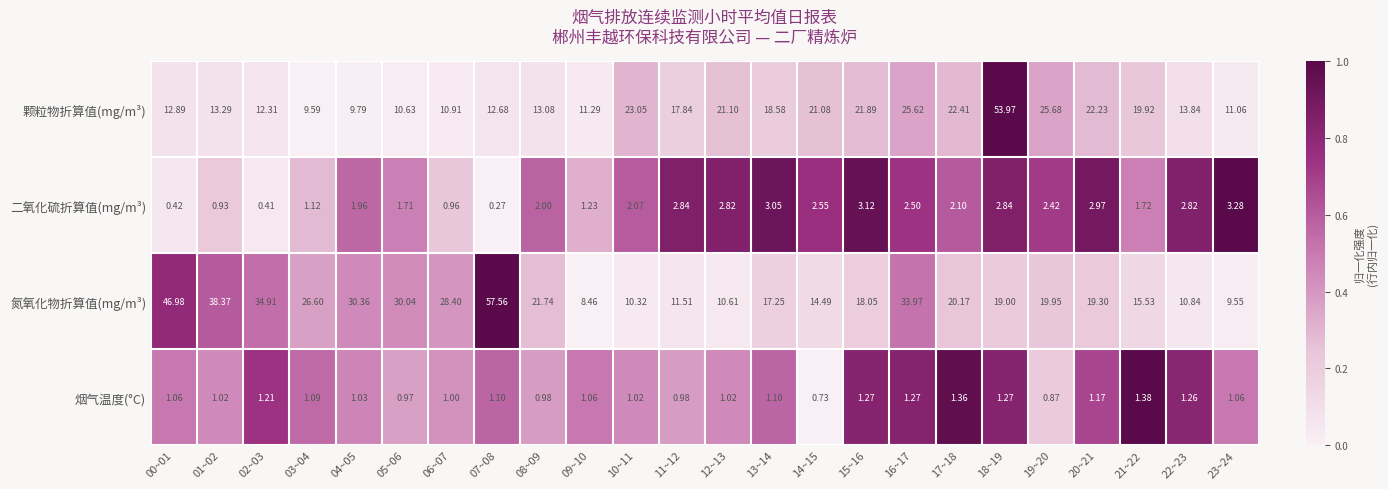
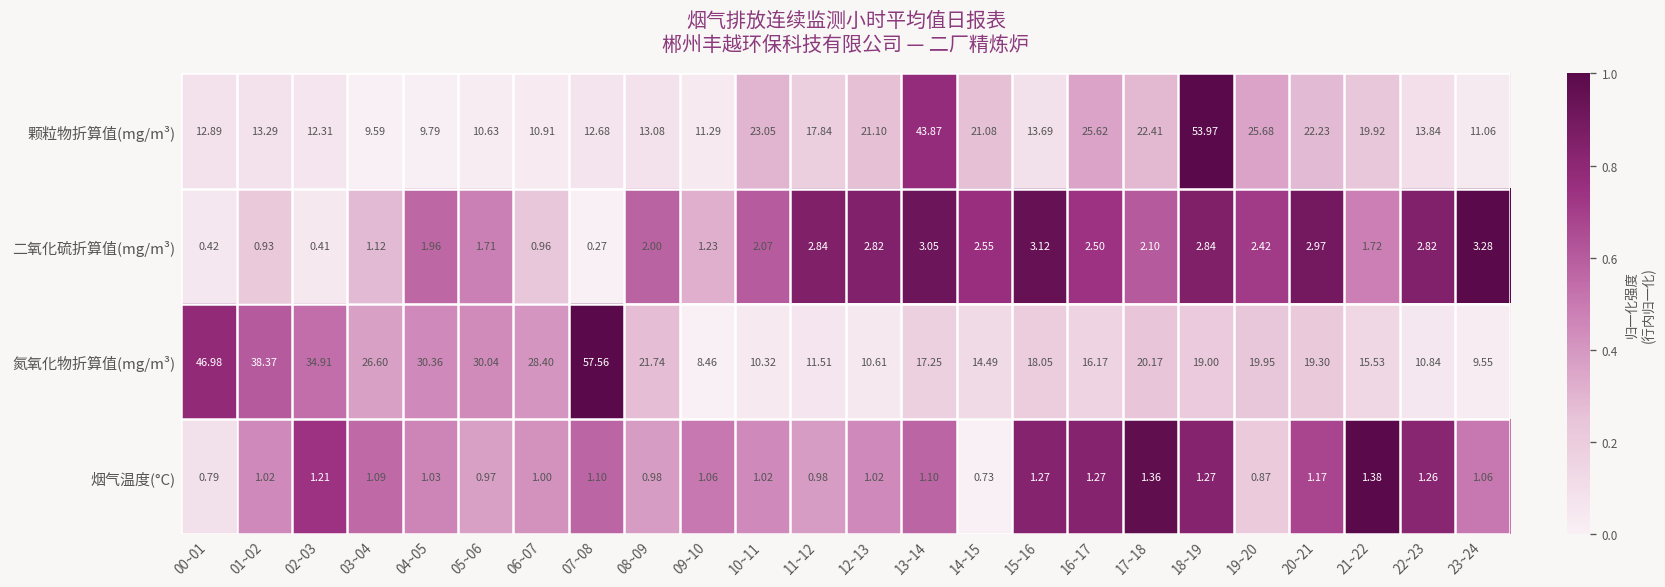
颗粒物折算值(mg/m³), 13~14: 18.58 -> 43.87
颗粒物折算值(mg/m³), 15~16: 21.89 -> 13.69
氮氧化物折算值(mg/m³), 16~17: 33.97 -> 16.17
烟气温度(°C), 00~01: 1.06 -> 0.79
